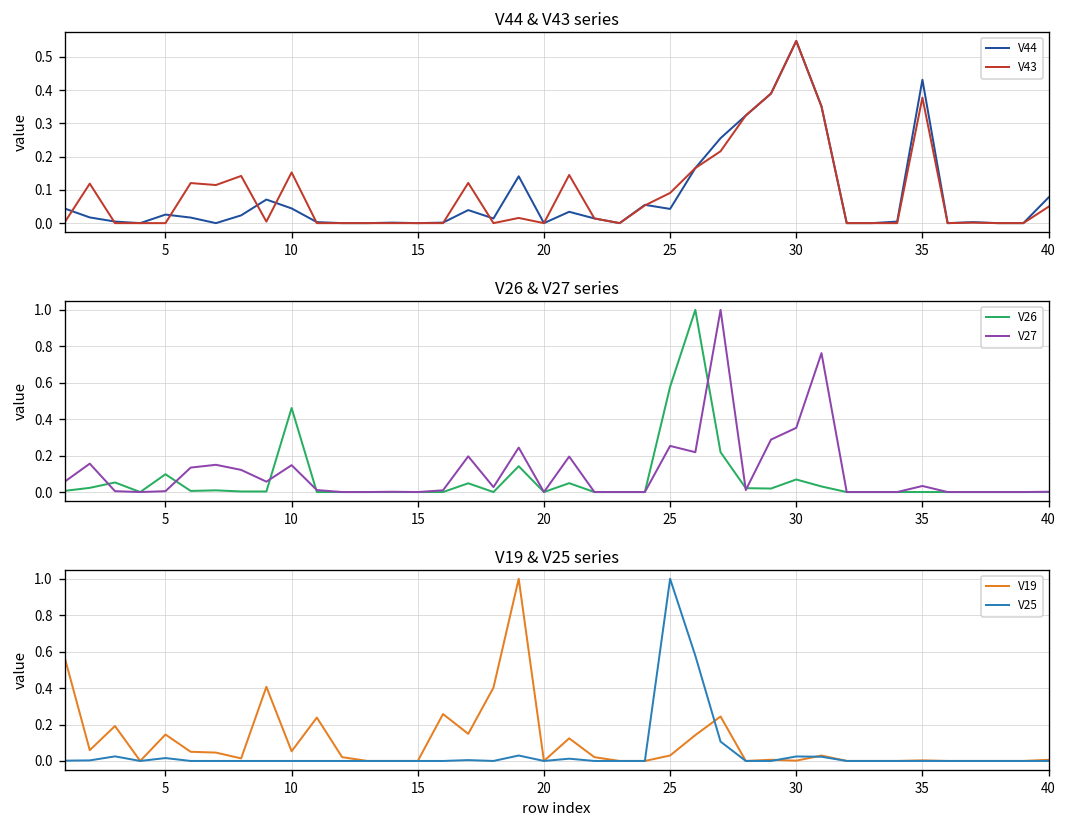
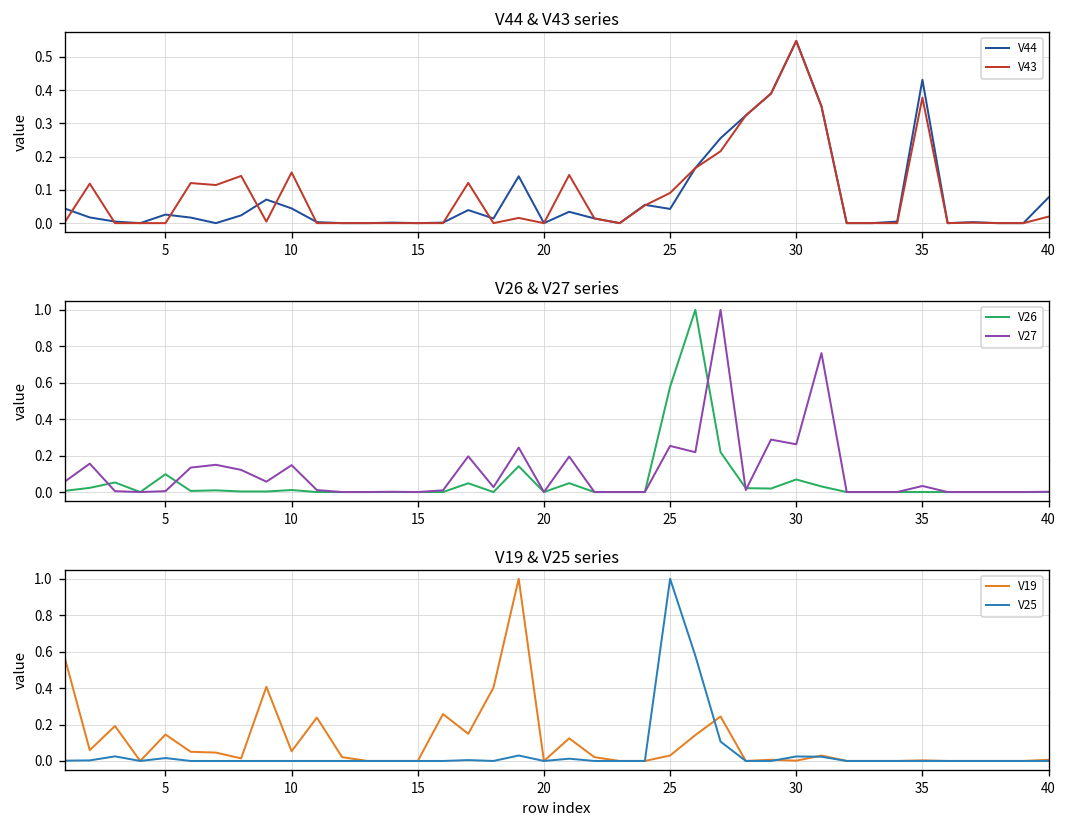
V44 & V43 series, V43, 40: 0.05 -> 0.02
V26 & V27 series, V26, 10: 0.46 -> 0.01
V26 & V27 series, V27, 30: 0.35 -> 0.26
